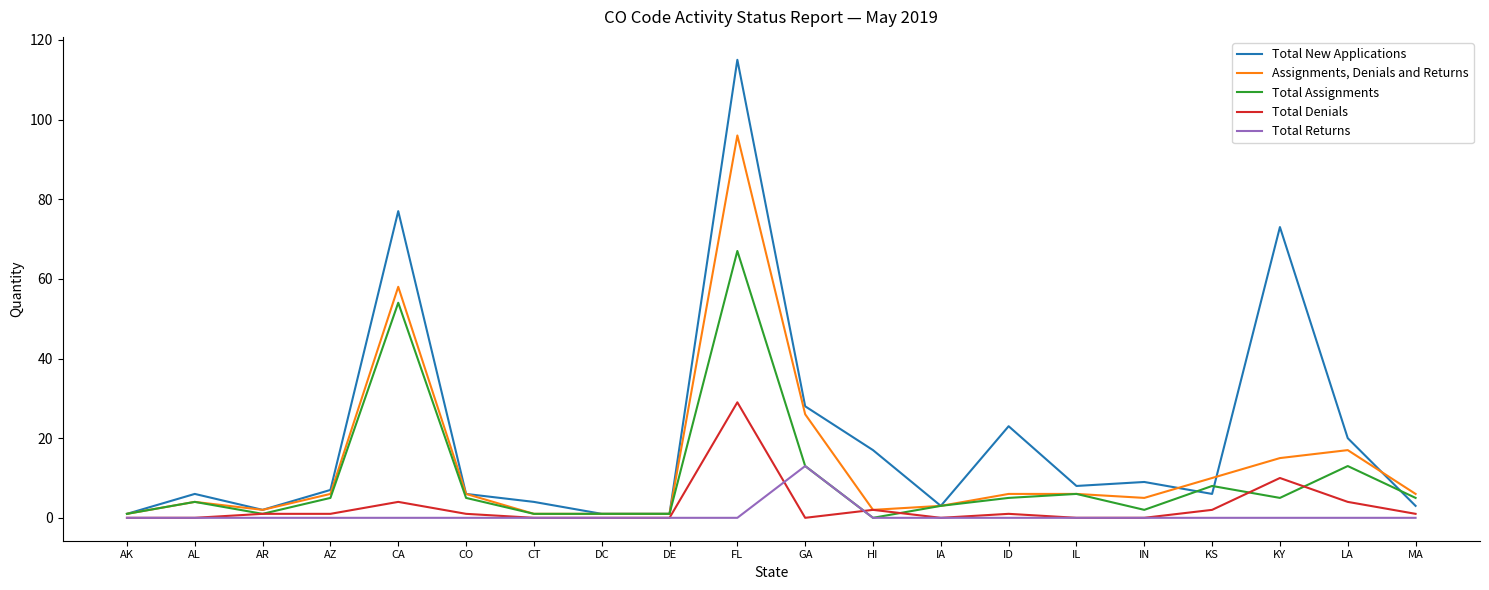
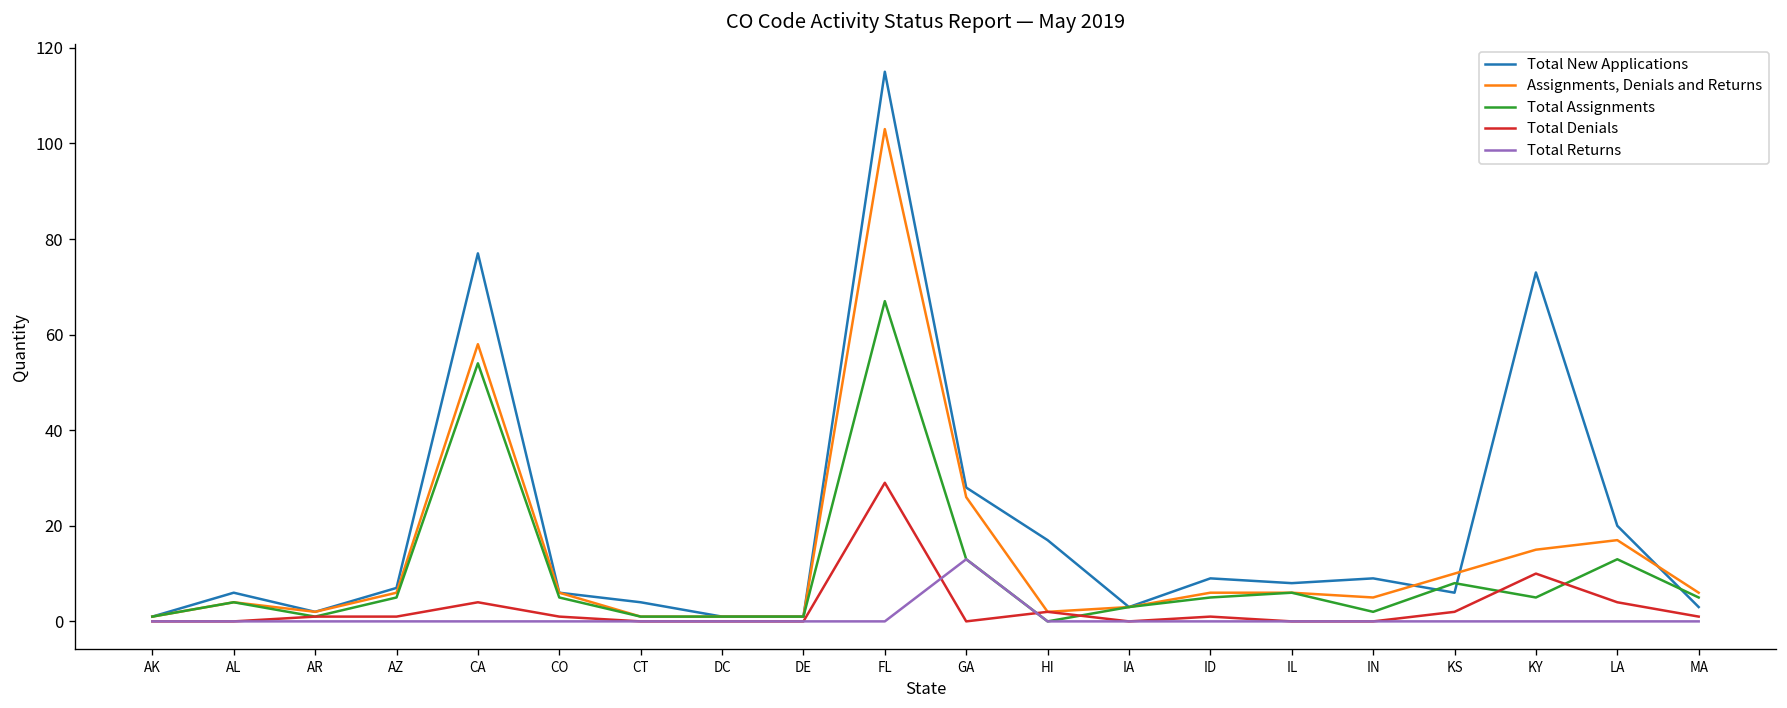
Assignments, Denials and Returns, FL: 96 -> 103
Total New Applications, ID: 23 -> 9
